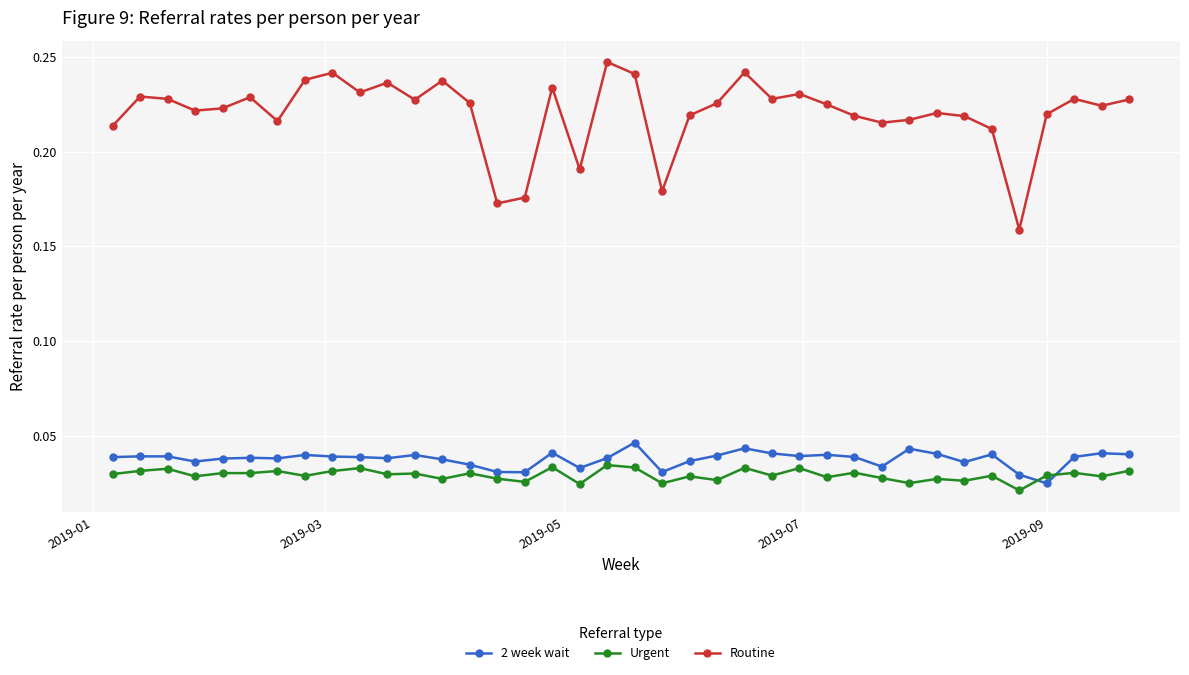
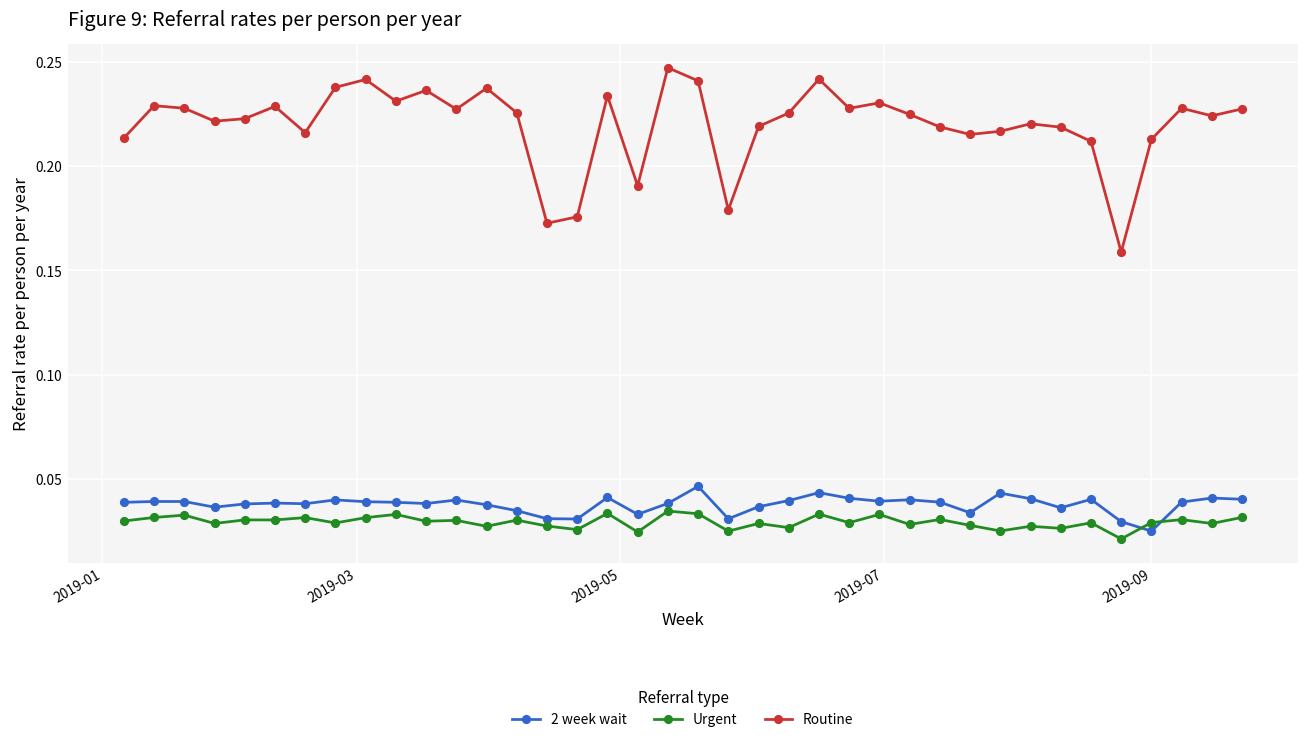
Routine, 2019-09: 0.220 -> 0.213
